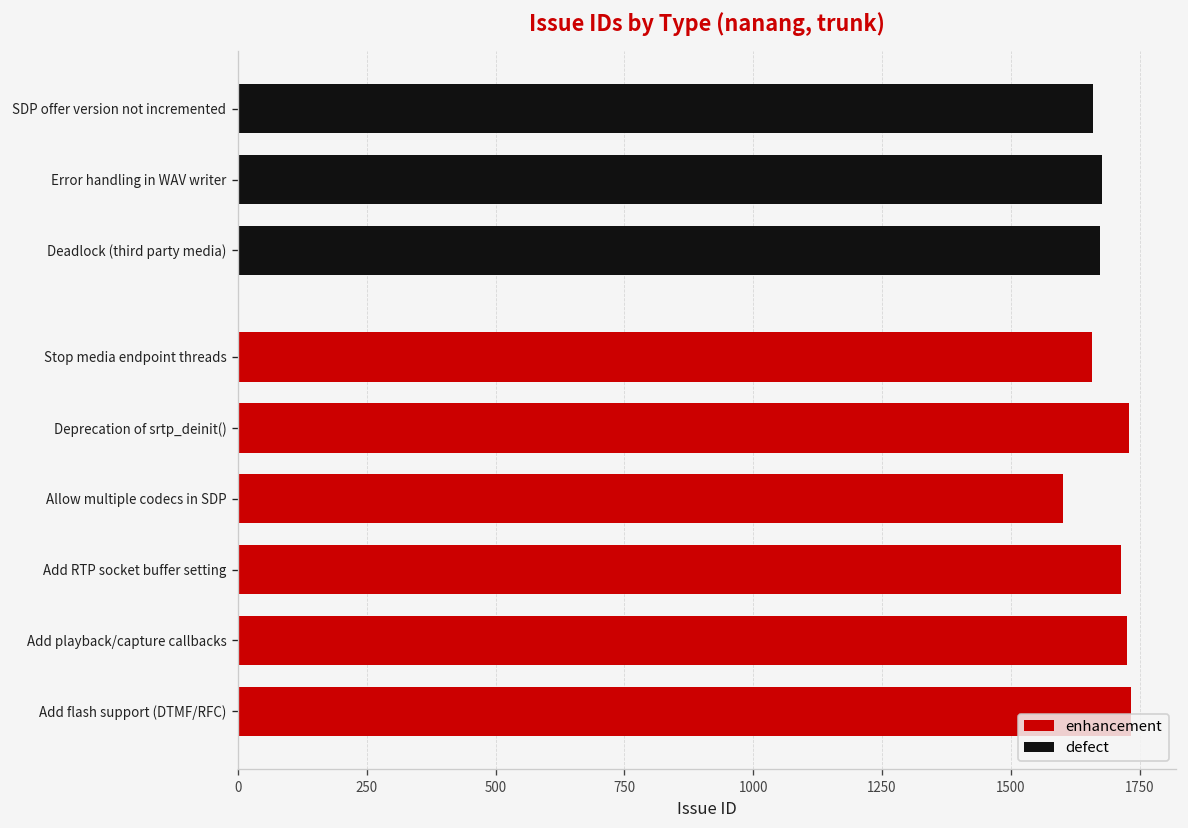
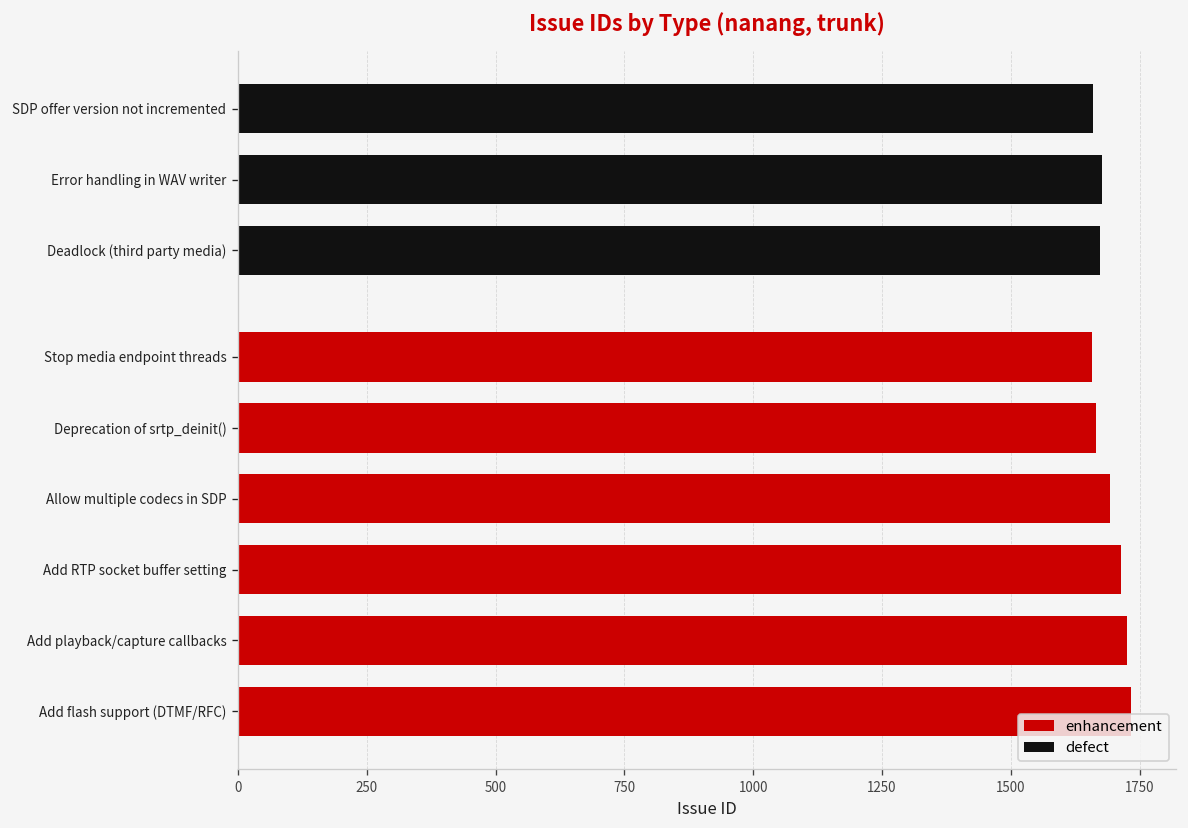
enhancement, Deprecation of srtp_deinit(): 1730 -> 1670
enhancement, Allow multiple codecs in SDP: 1600 -> 1690
